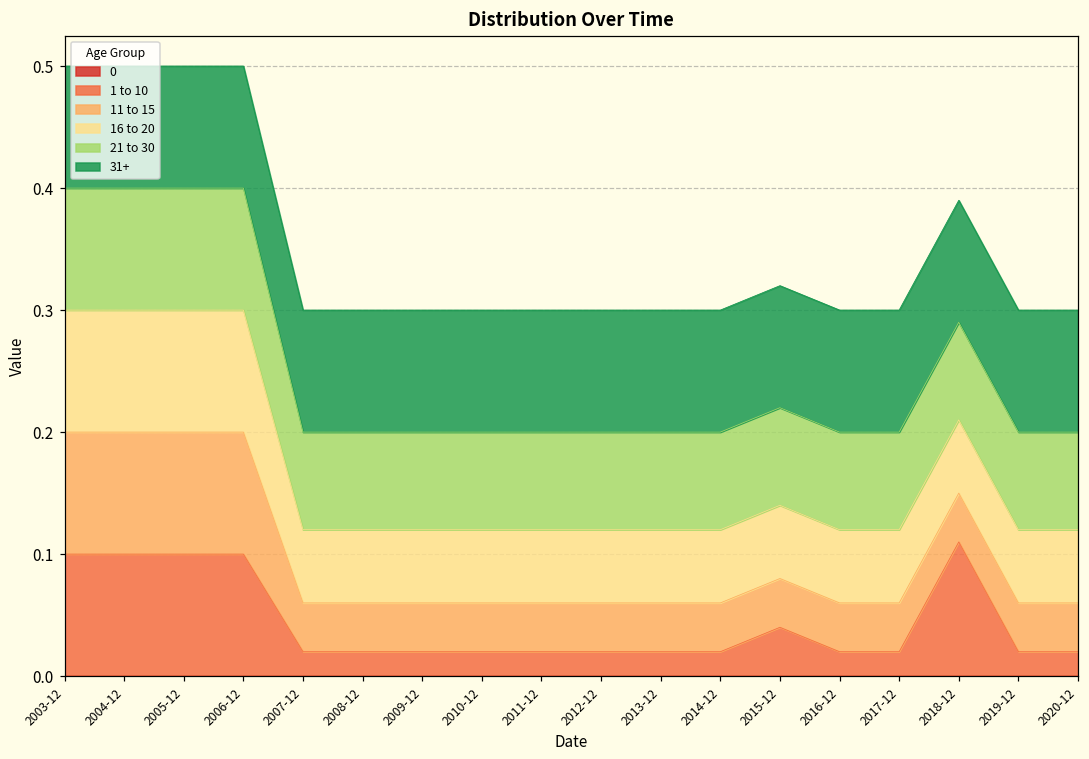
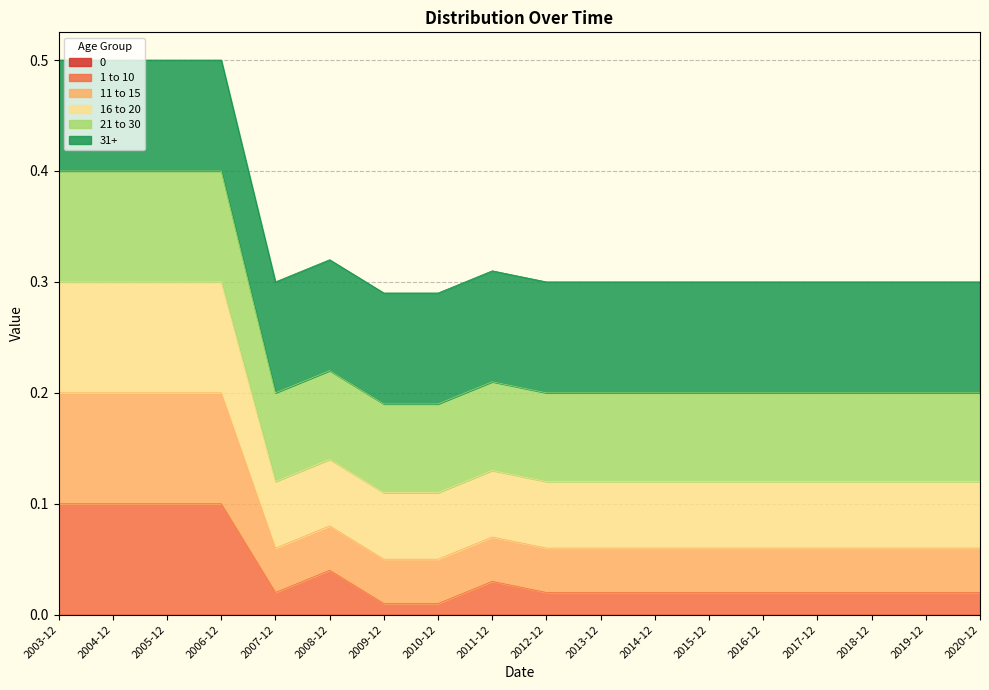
1 to 10, 2008-12: 0.02 -> 0.04
1 to 10, 2009-12: 0.02 -> 0.01
1 to 10, 2010-12: 0.02 -> 0.01
1 to 10, 2011-12: 0.02 -> 0.03
1 to 10, 2015-12: 0.04 -> 0.02
1 to 10, 2018-12: 0.11 -> 0.02
